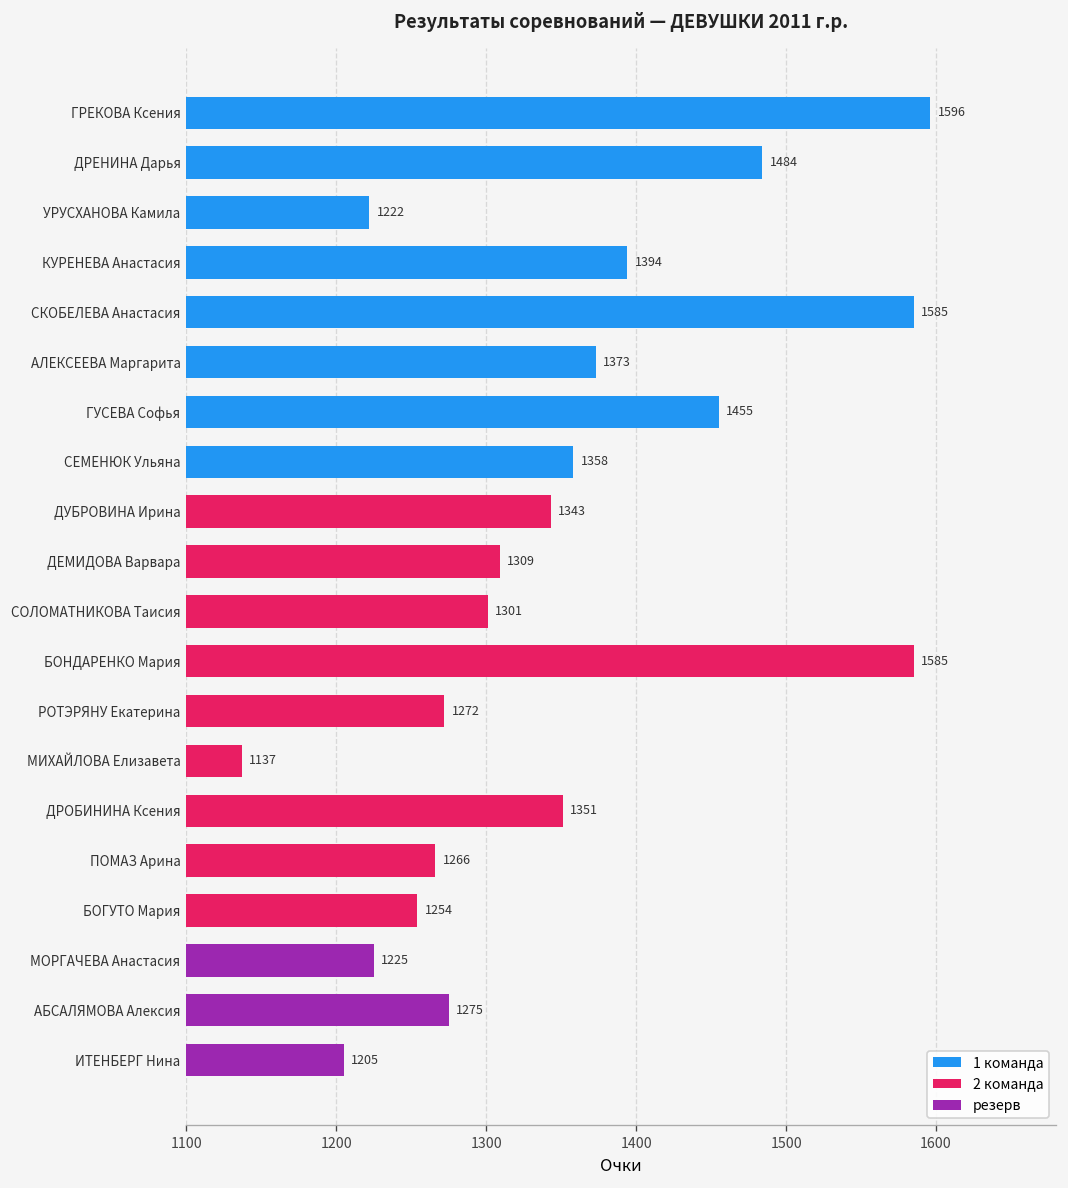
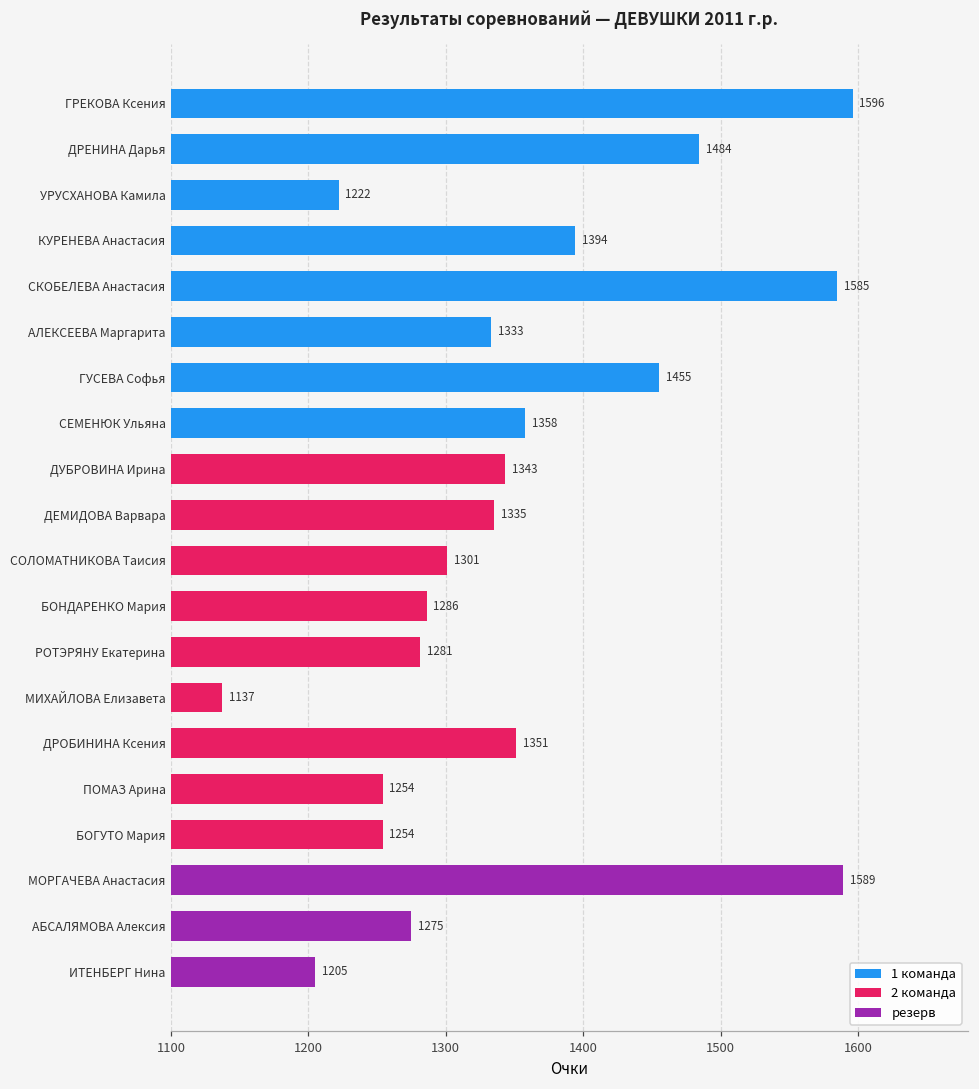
АЛЕКСЕЕВА Маргарита: 1373 -> 1333
ДЕМИДОВА Варвара: 1309 -> 1335
БОНДАРЕНКО Мария: 1585 -> 1286
РОТЭРЯНУ Екатерина: 1272 -> 1281
ПОМАЗ Арина: 1266 -> 1254
МОРГАЧЕВА Анастасия: 1225 -> 1589
